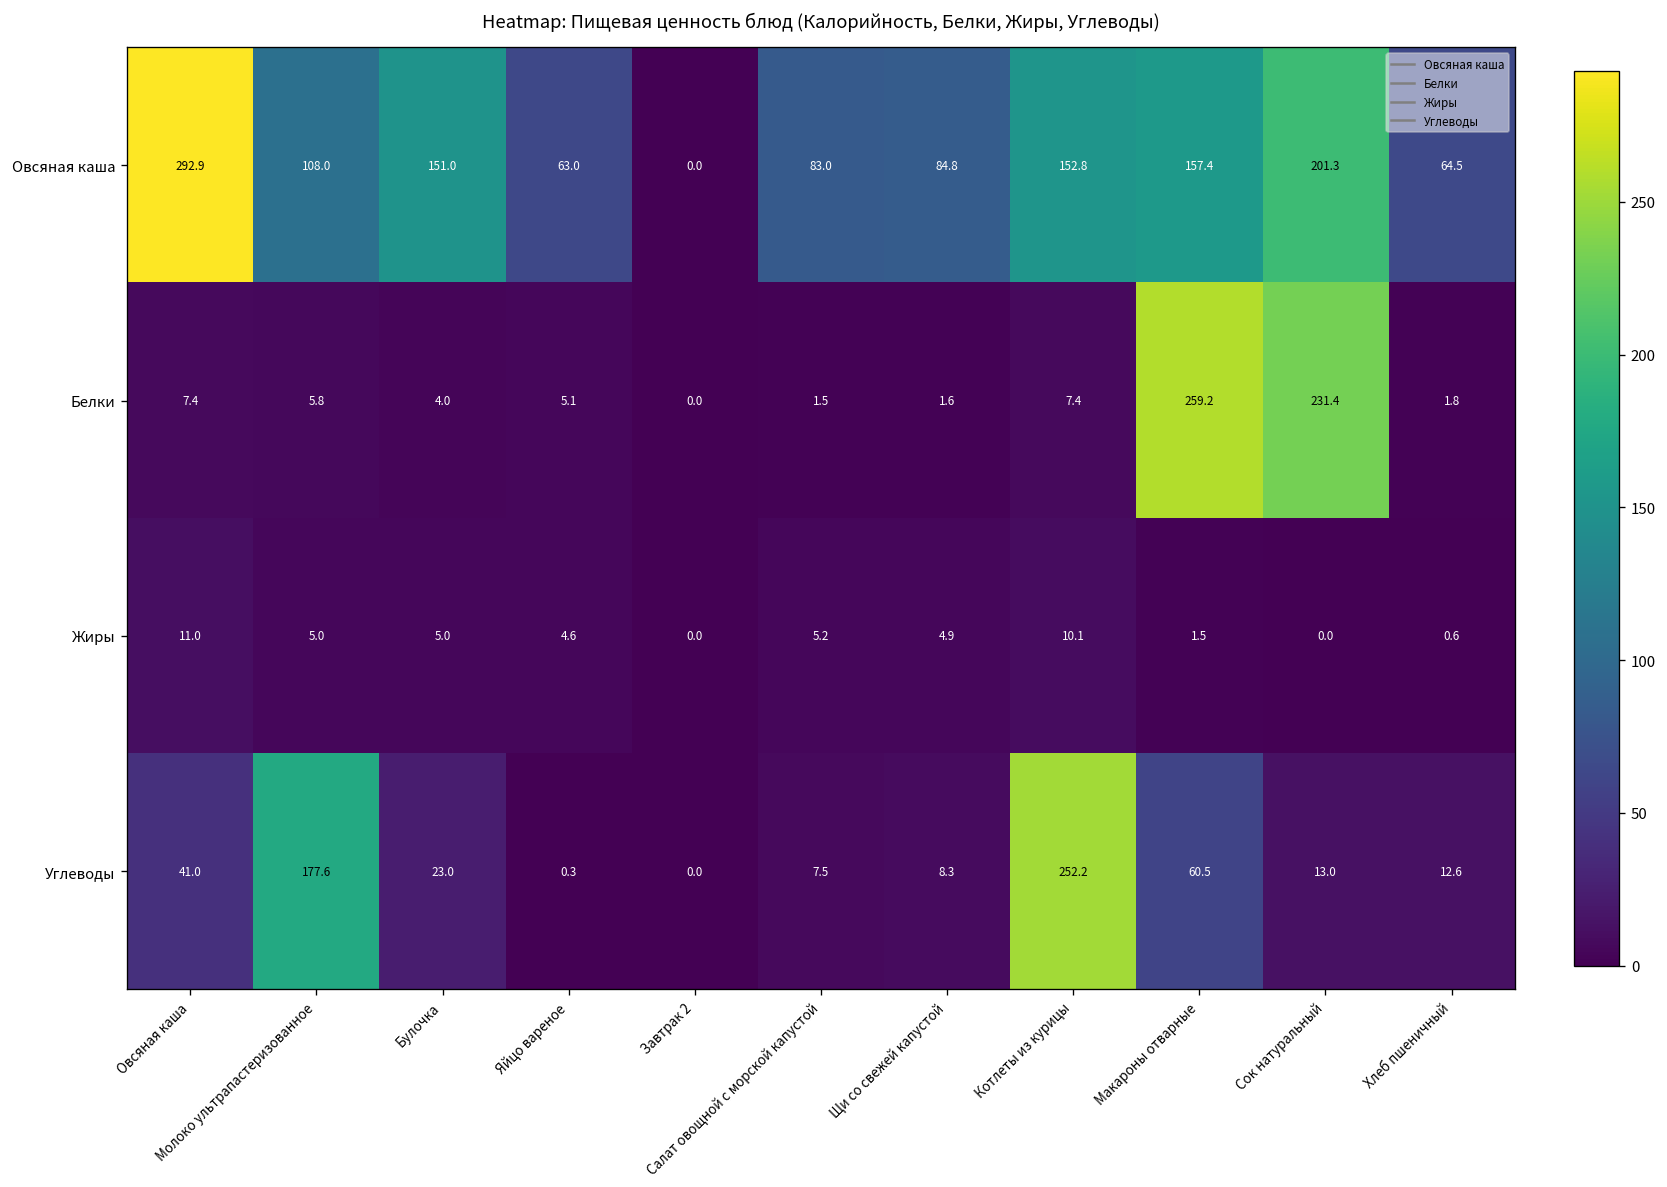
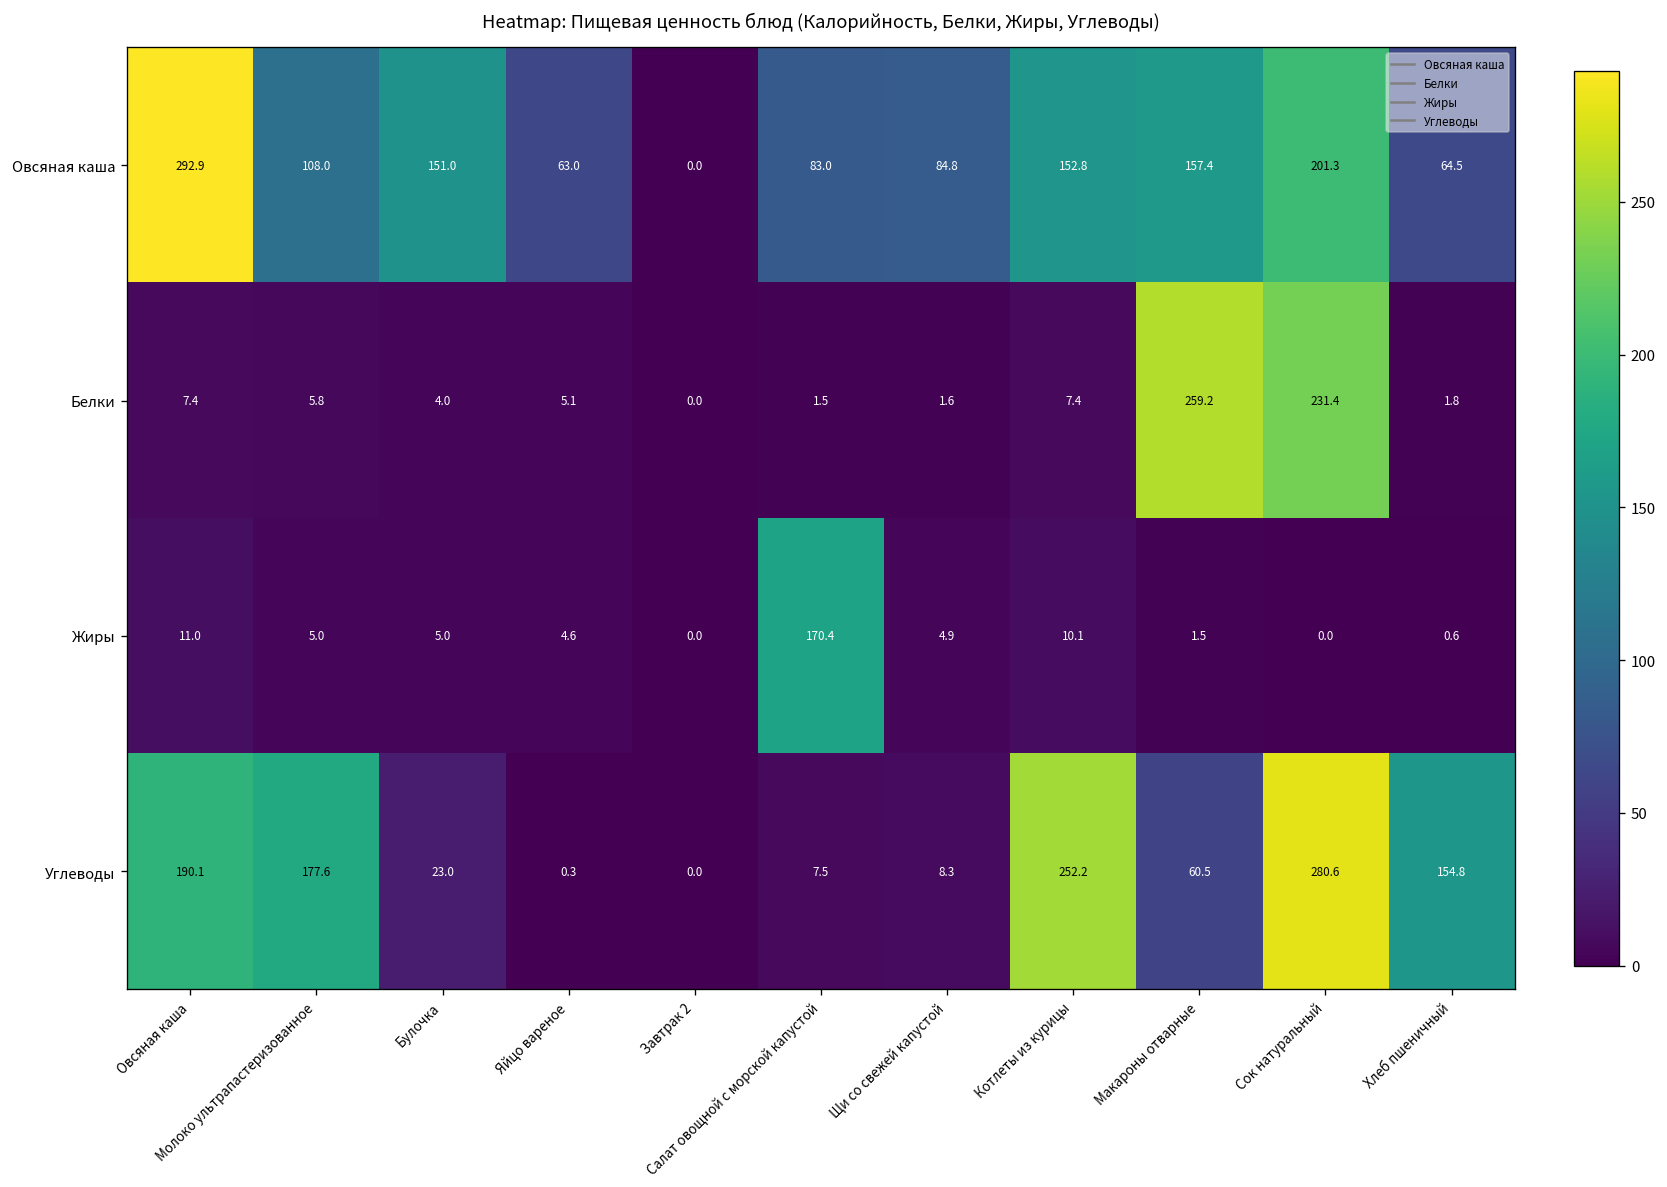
Жиры, Салат овощной с морской капустой: 5.2 -> 170.4
Углеводы, Овсяная каша: 41.0 -> 190.1
Углеводы, Сок натуральный: 13.0 -> 280.6
Углеводы, Хлеб пшеничный: 12.6 -> 154.8
